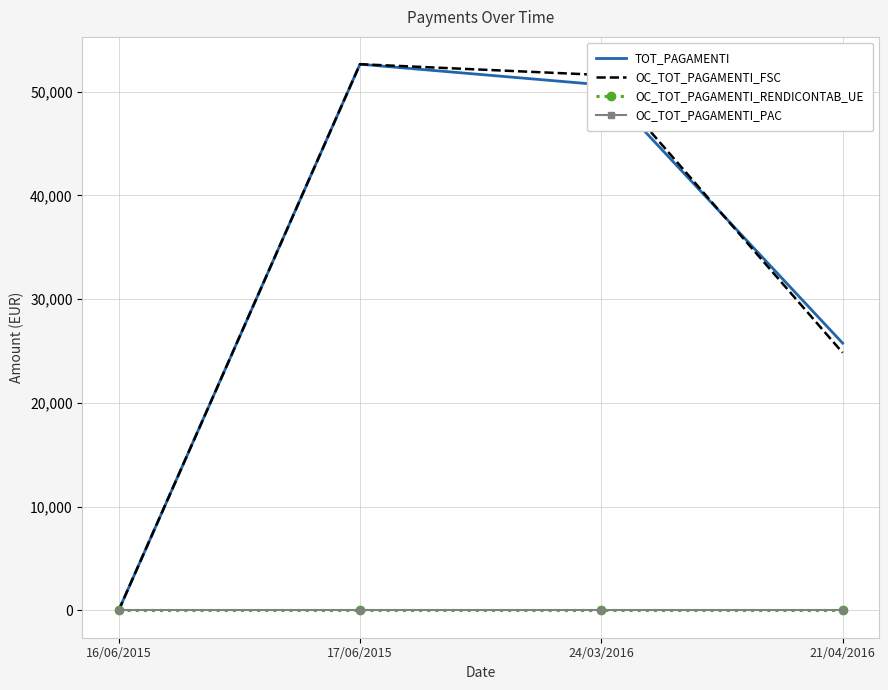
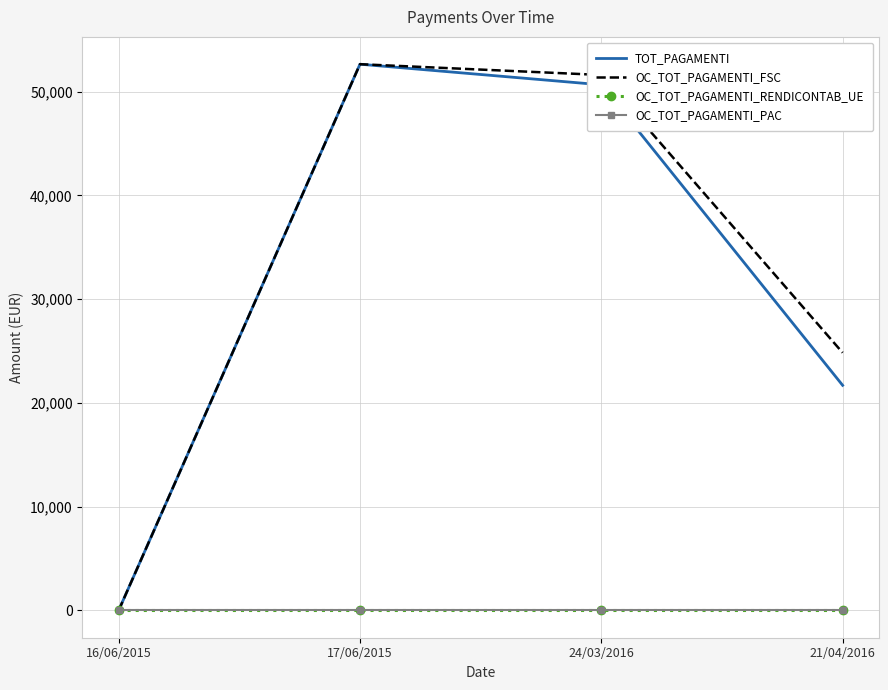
TOT_PAGAMENTI, 21/04/2016: 25,800 -> 21,700
